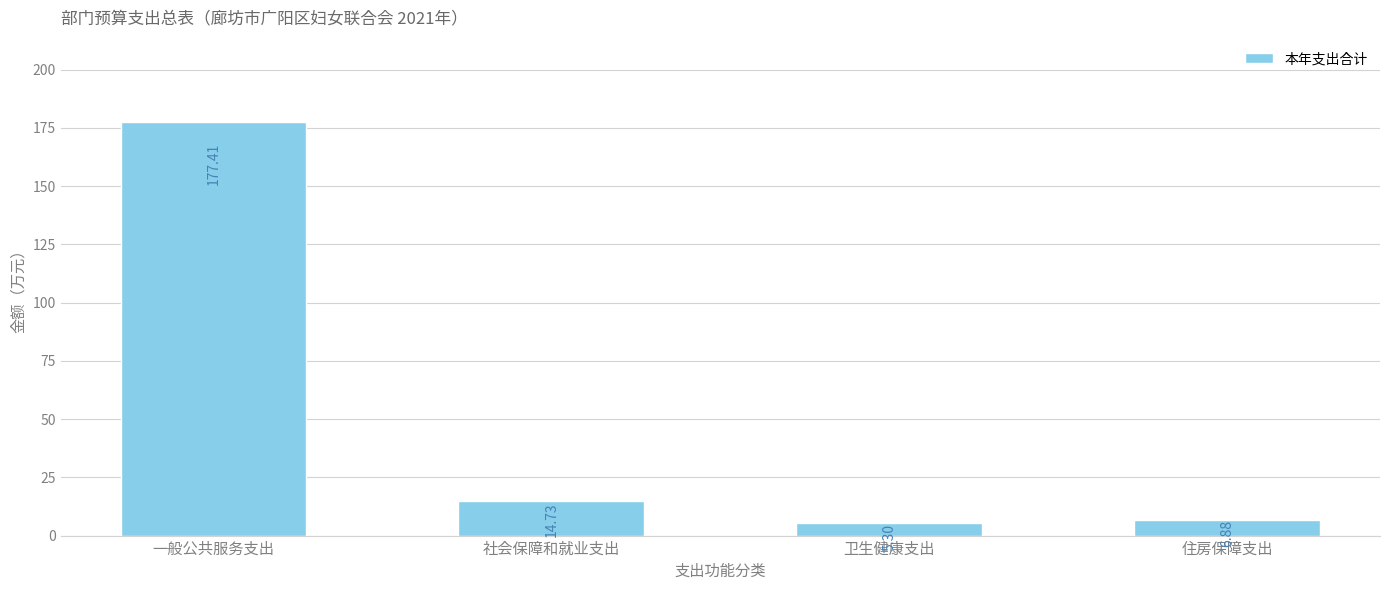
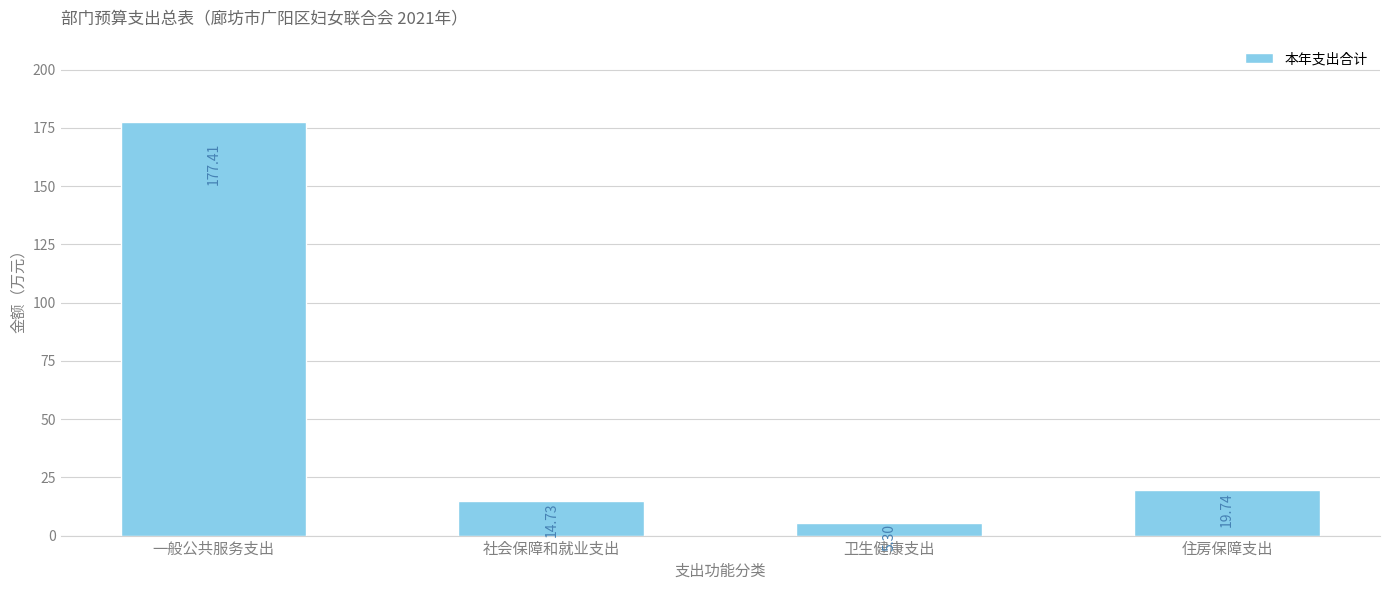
住房保障支出: 6.88 -> 19.74
